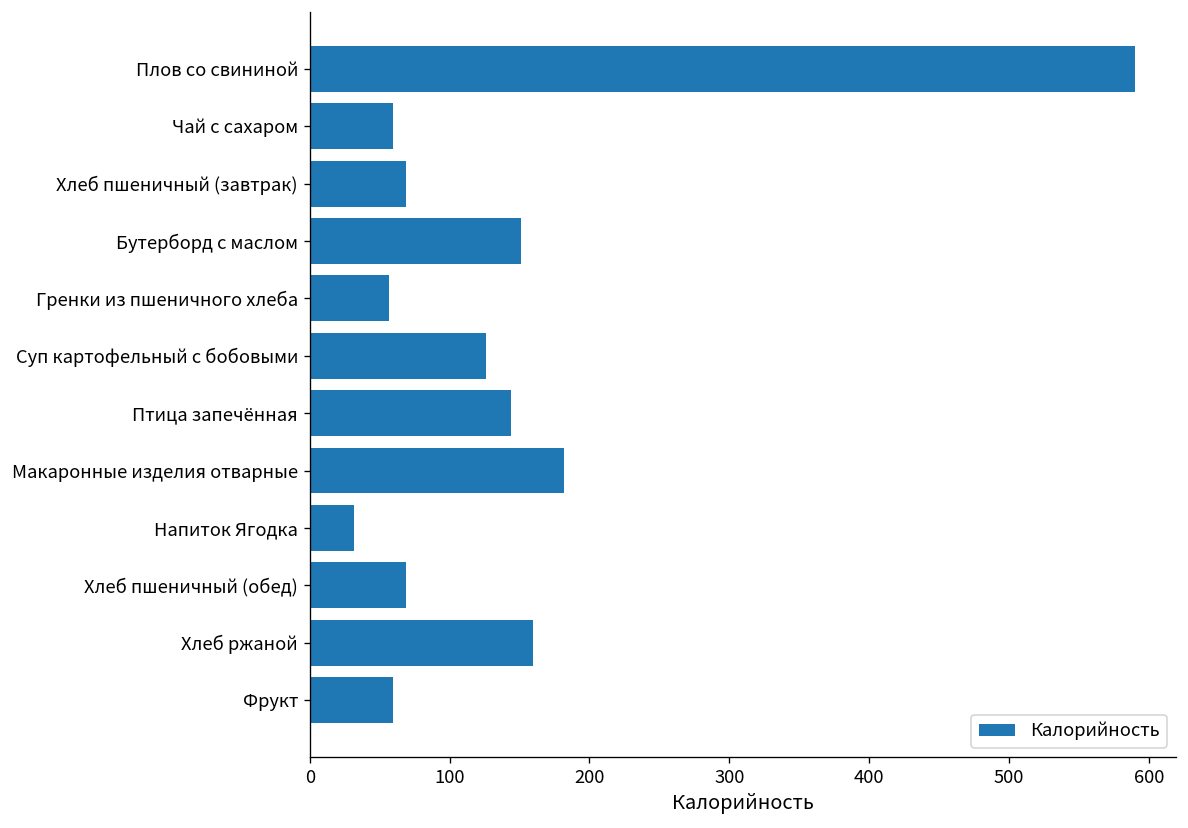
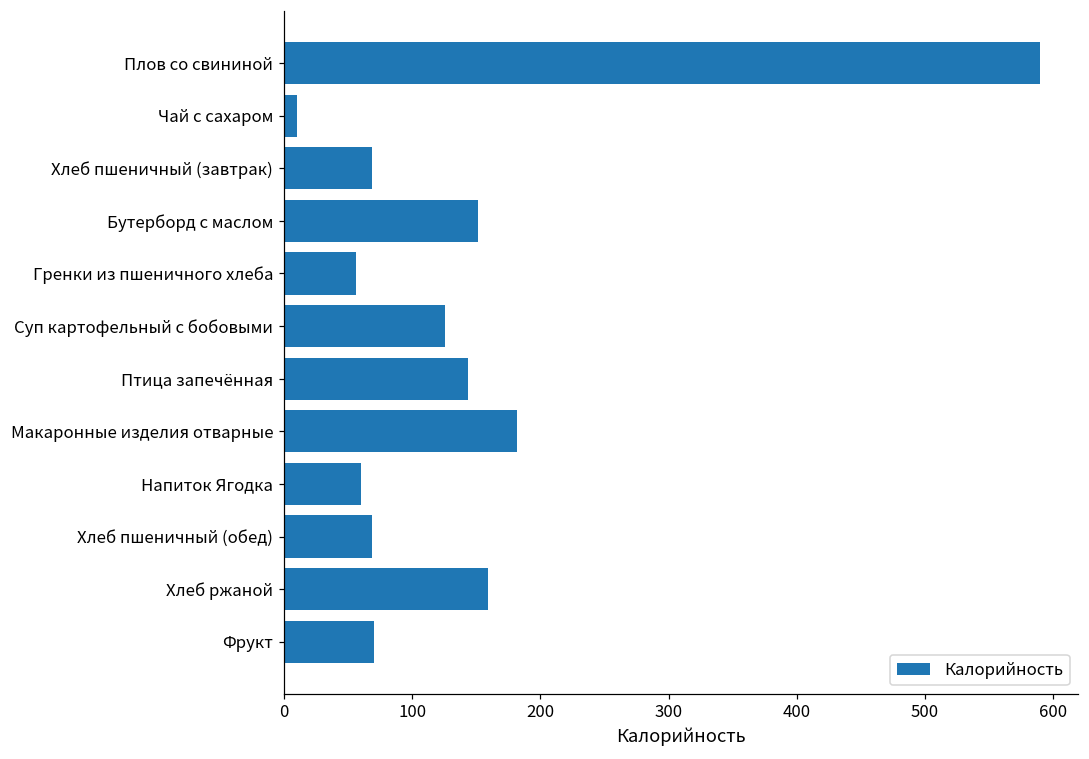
Чай с сахаром: 60 -> 10
Напиток Ягодка: 31 -> 60
Фрукт: 60 -> 71
